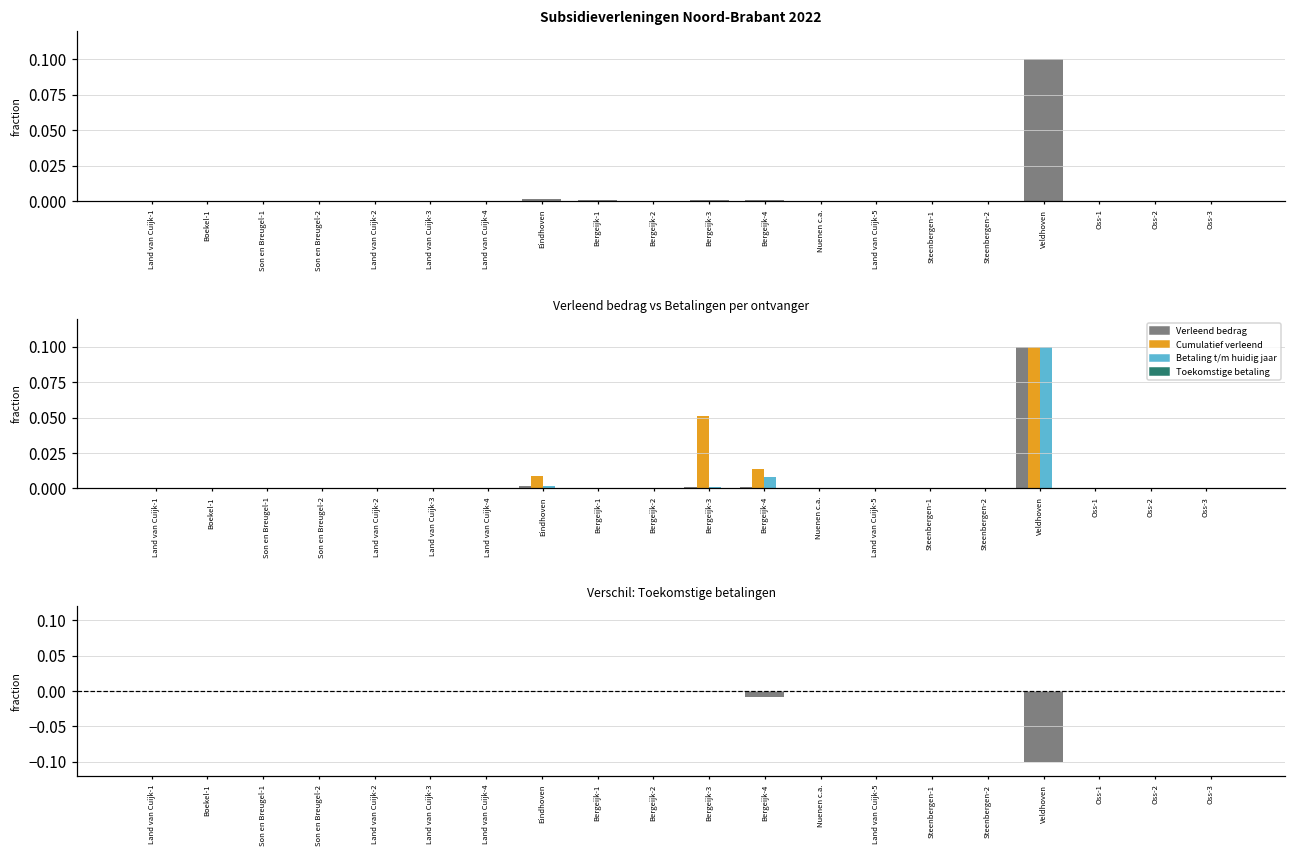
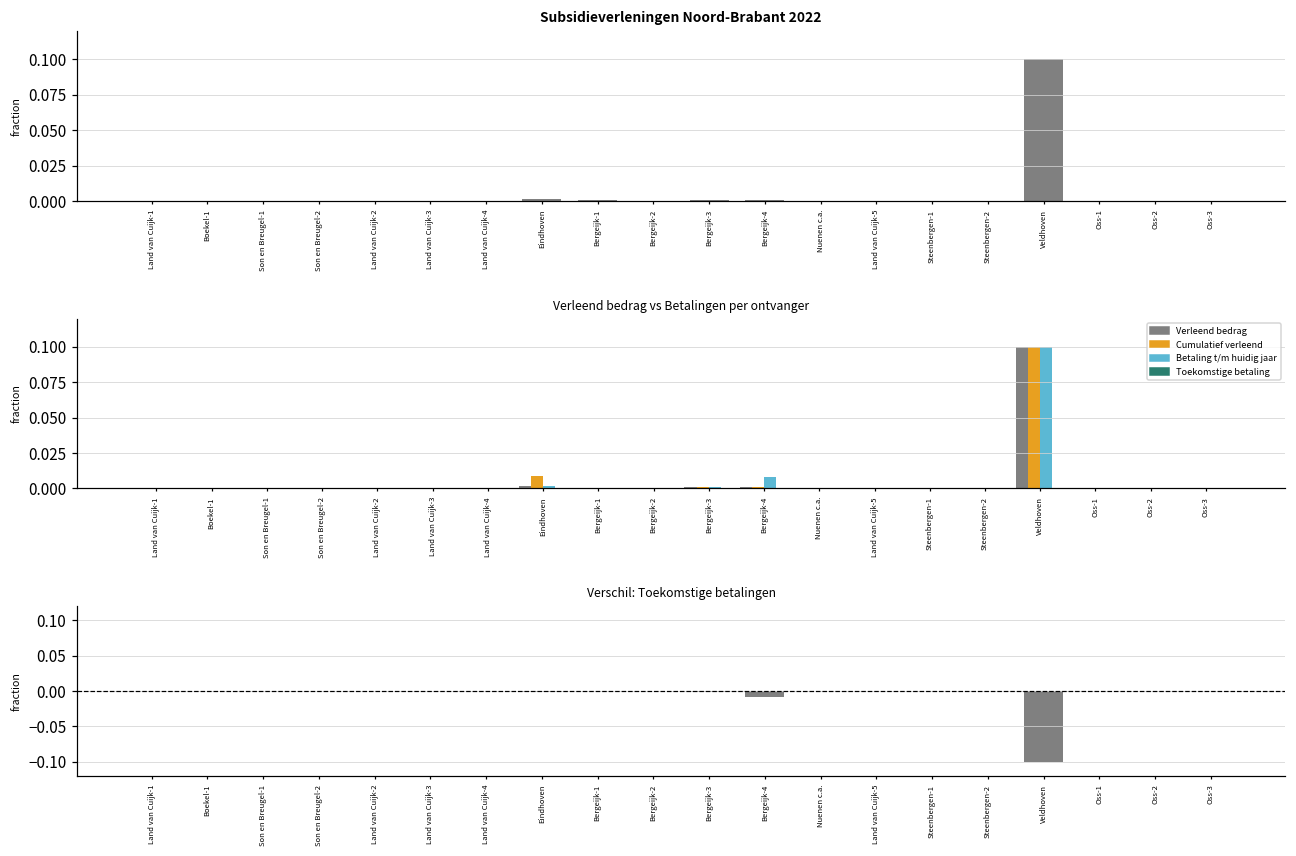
Verleend bedrag vs Betalingen per ontvanger, Cumulatief verleend, Bergeijk-3: 0.051 -> 0.001
Verleend bedrag vs Betalingen per ontvanger, Cumulatief verleend, Bergeijk-4: 0.014 -> 0.001
